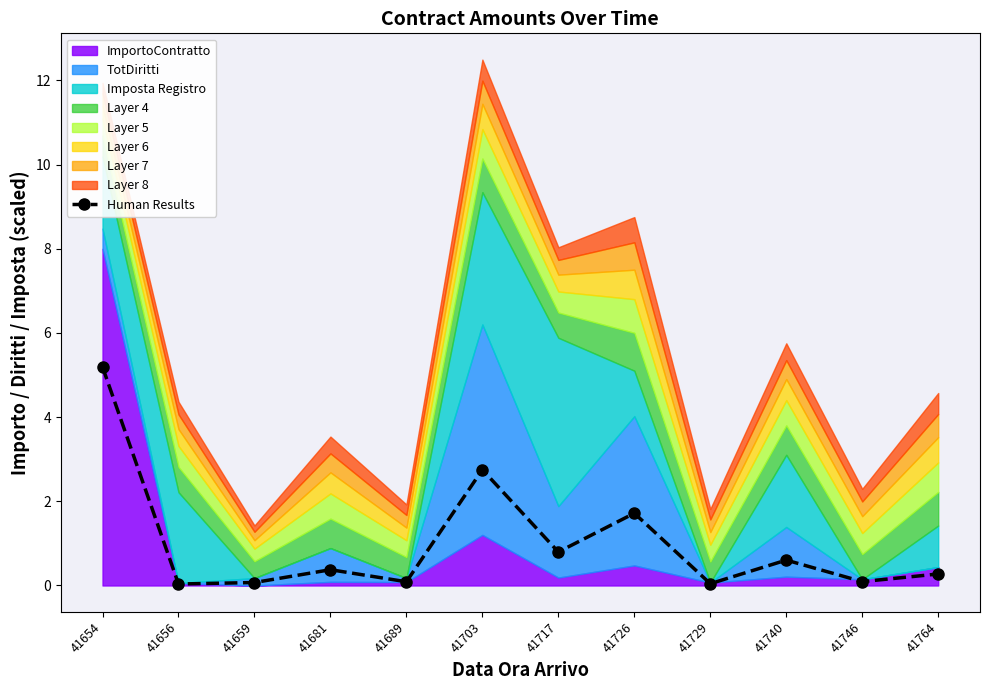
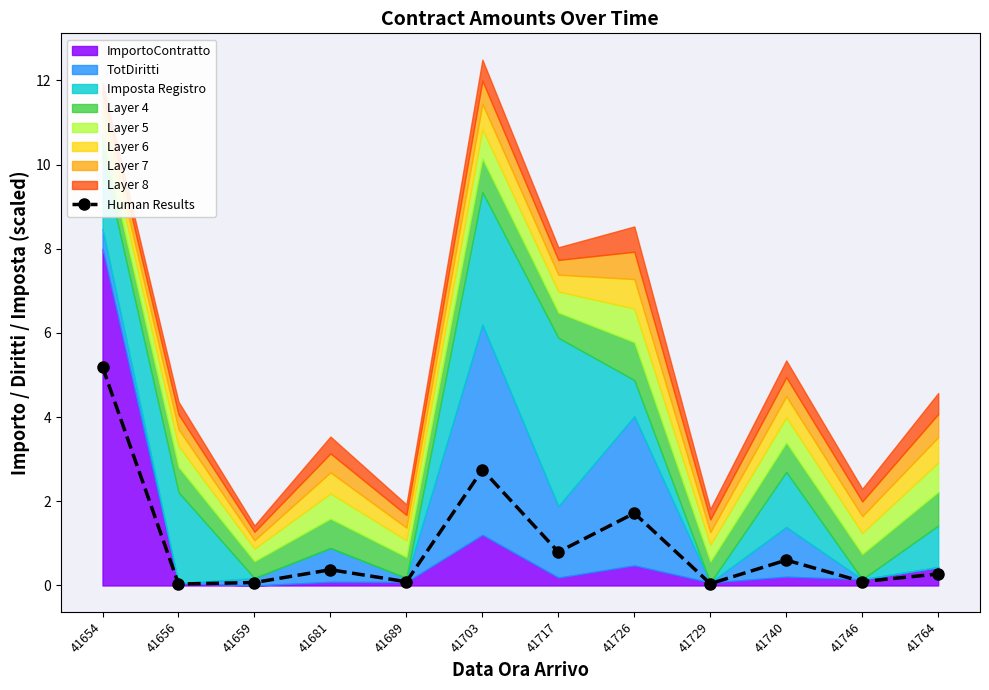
Imposta Registro, 41726: 1.1 -> 0.9
Imposta Registro, 41740: 1.7 -> 1.3
